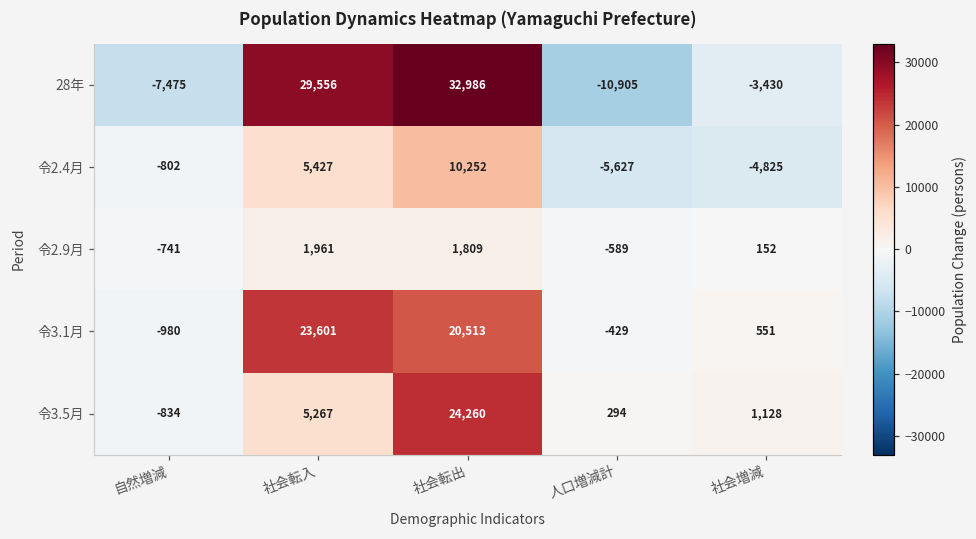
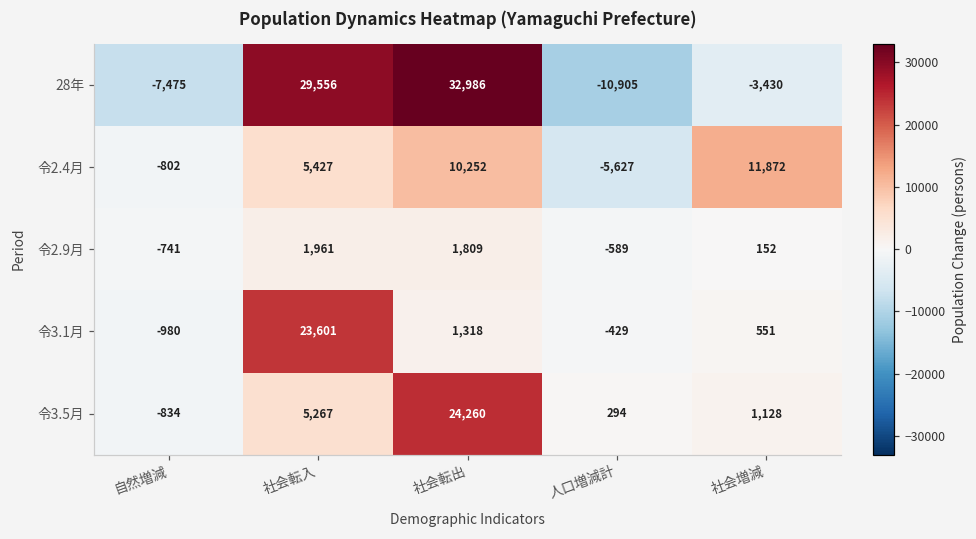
令2.4月, 社会増減: -4,825 -> 11,872
令3.1月, 社会転出: 20,513 -> 1,318
